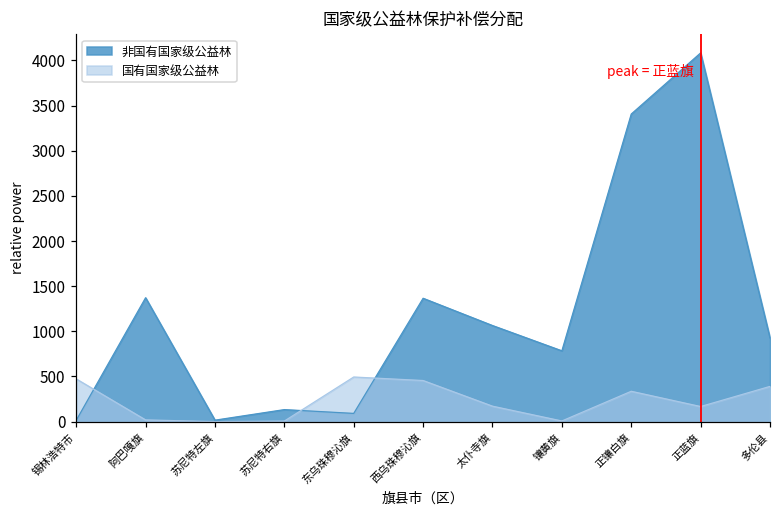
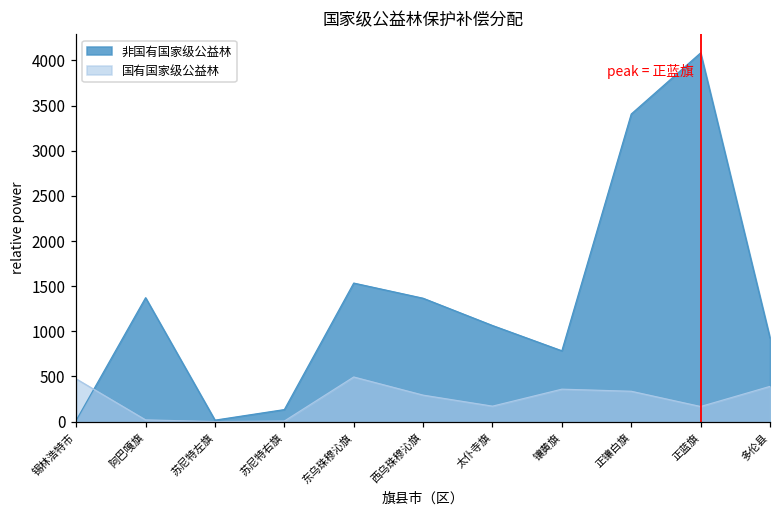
非国有国家级公益林, 东乌珠穆沁旗: 100 -> 1500
国有国家级公益林, 西乌珠穆沁旗: 500 -> 300
国有国家级公益林, 镶黄旗: 0 -> 400
